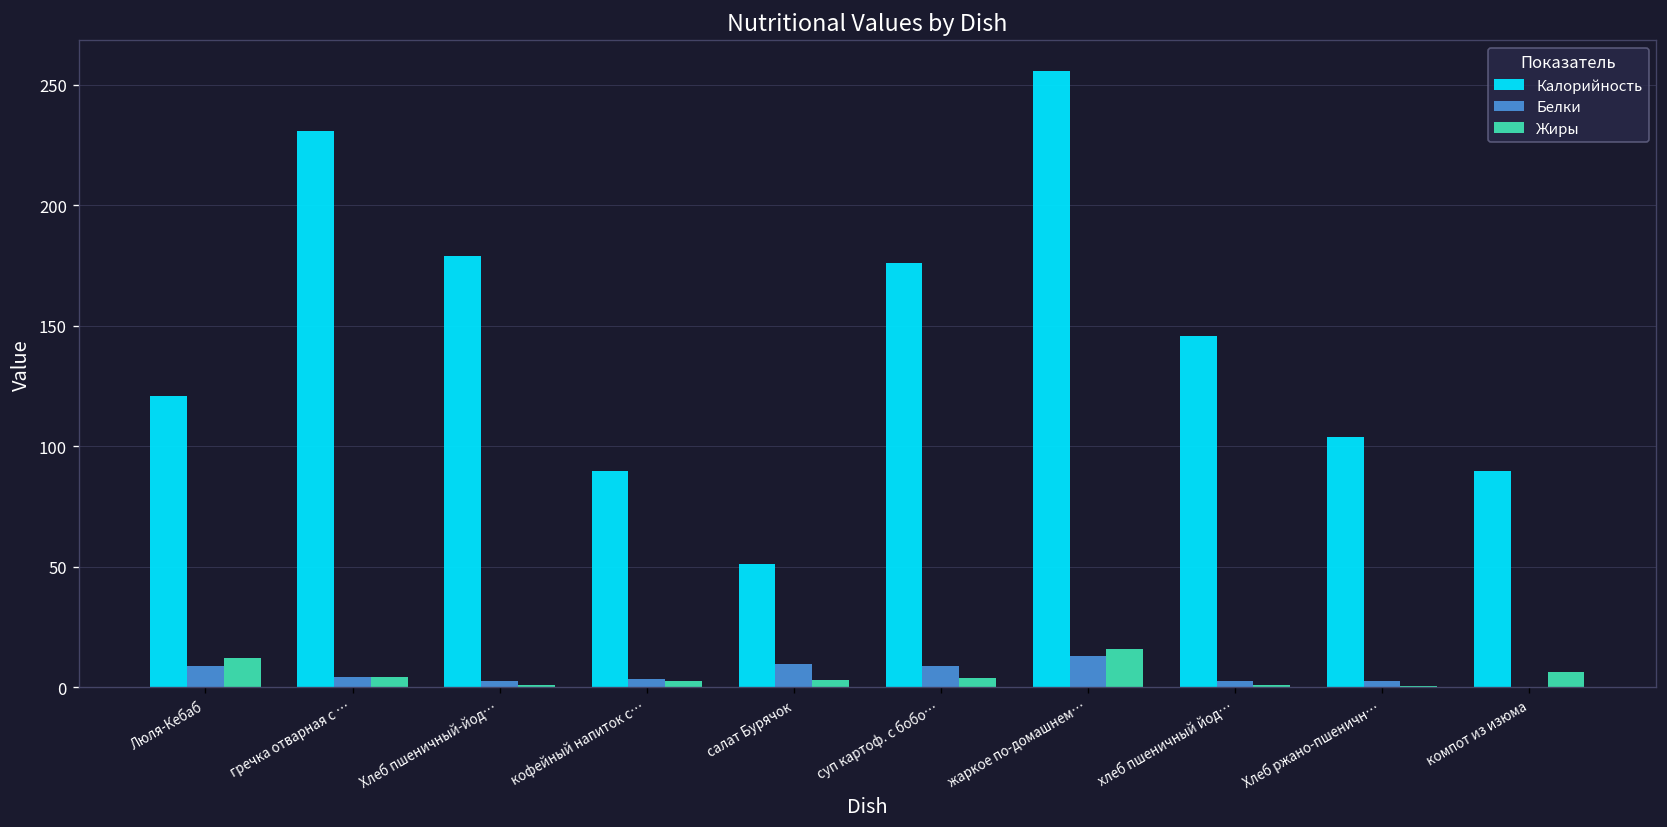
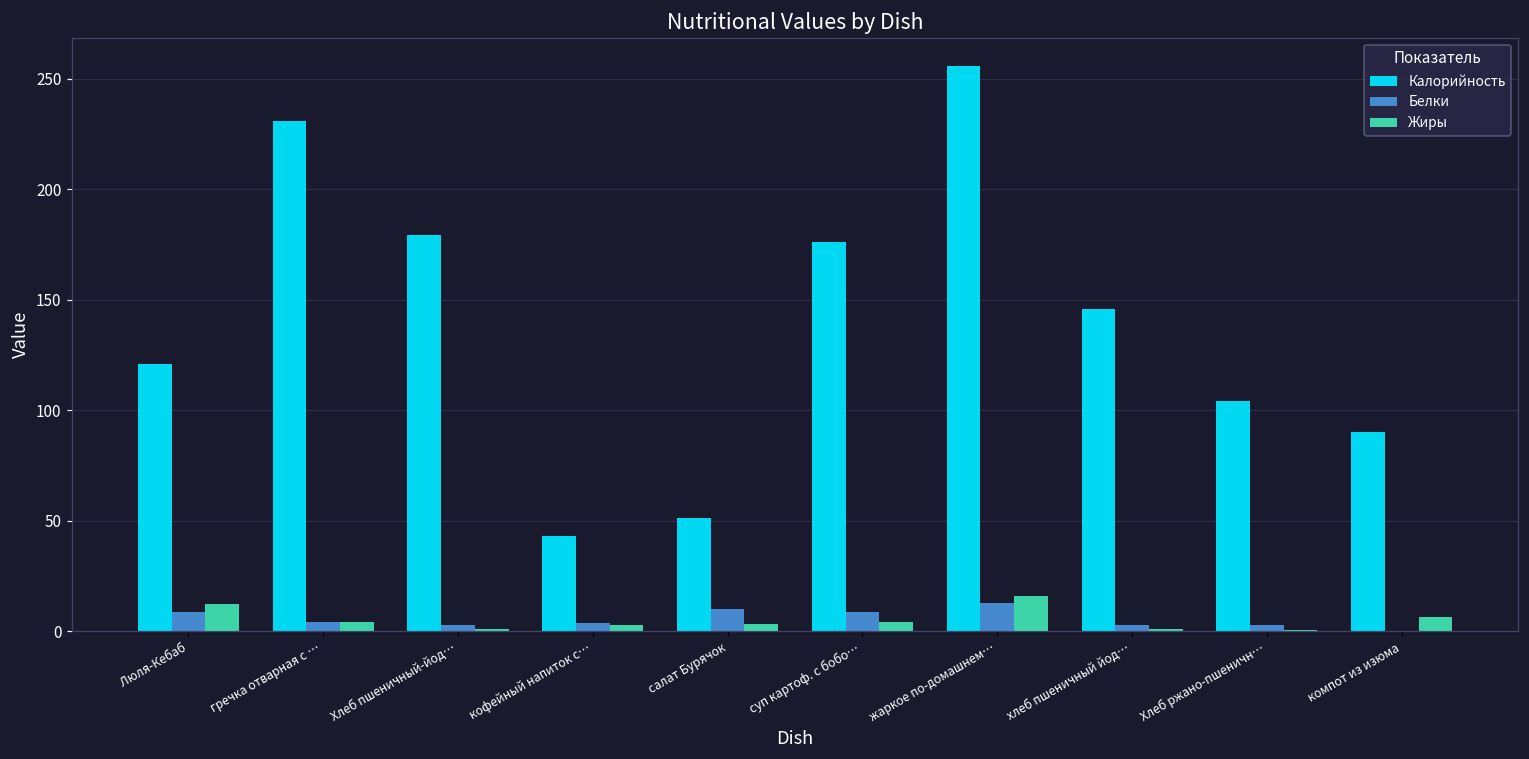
Калорийность, кофейный напиток с…: 90 -> 43
